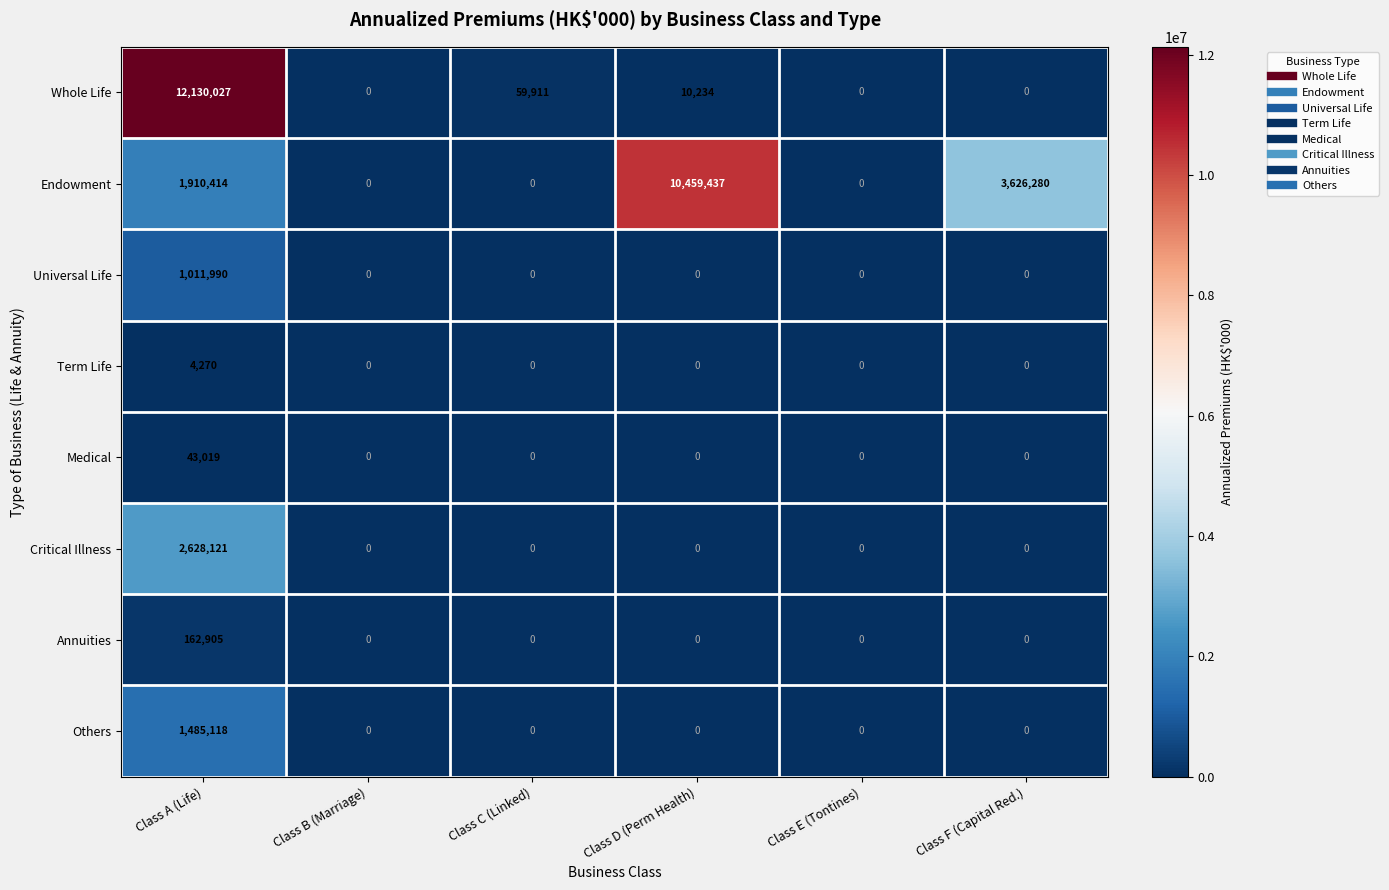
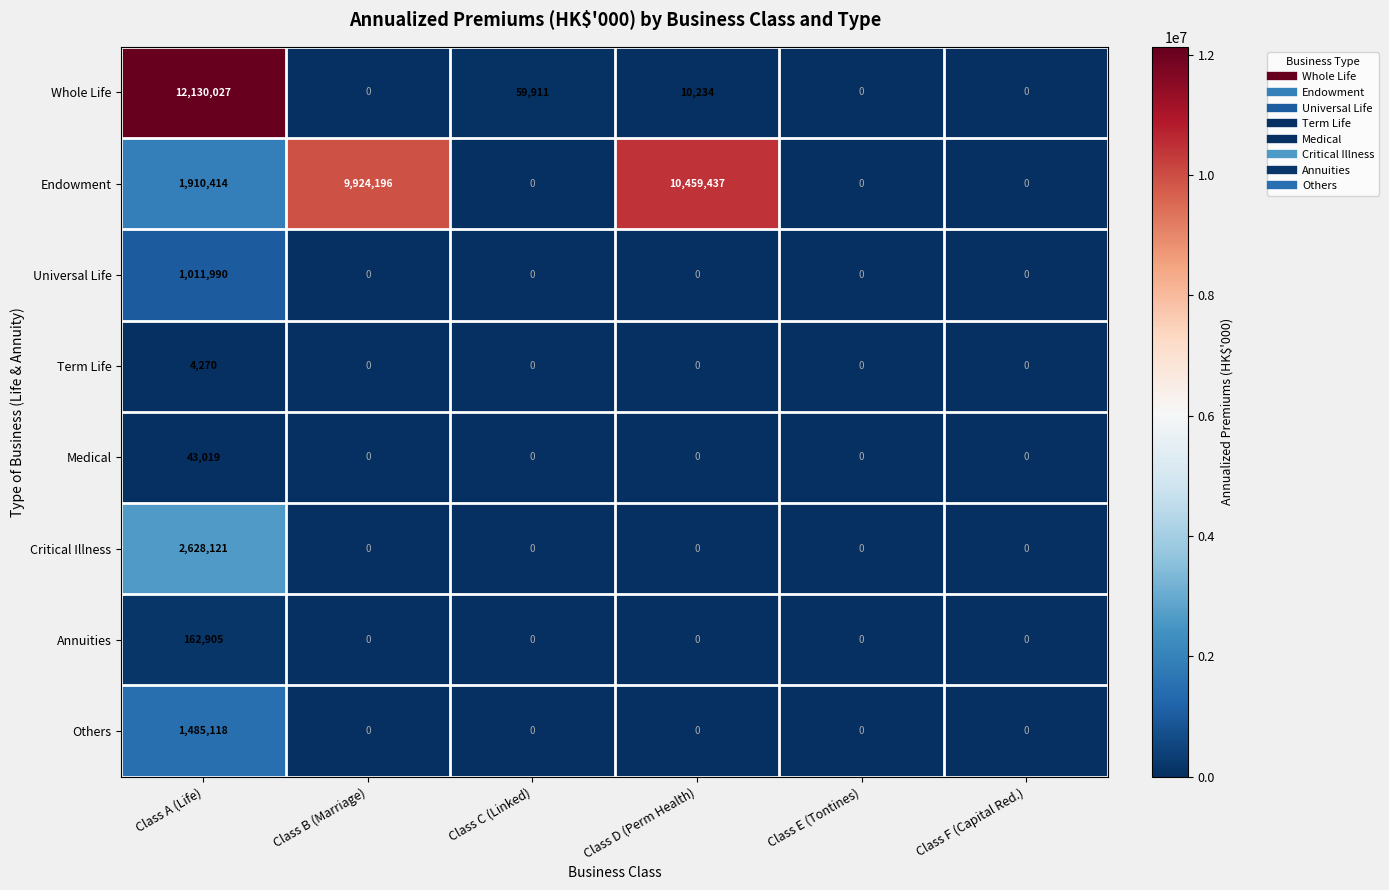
Endowment, Class B (Marriage): 0 -> 9,924,196
Endowment, Class F (Capital Red.): 3,626,280 -> 0
